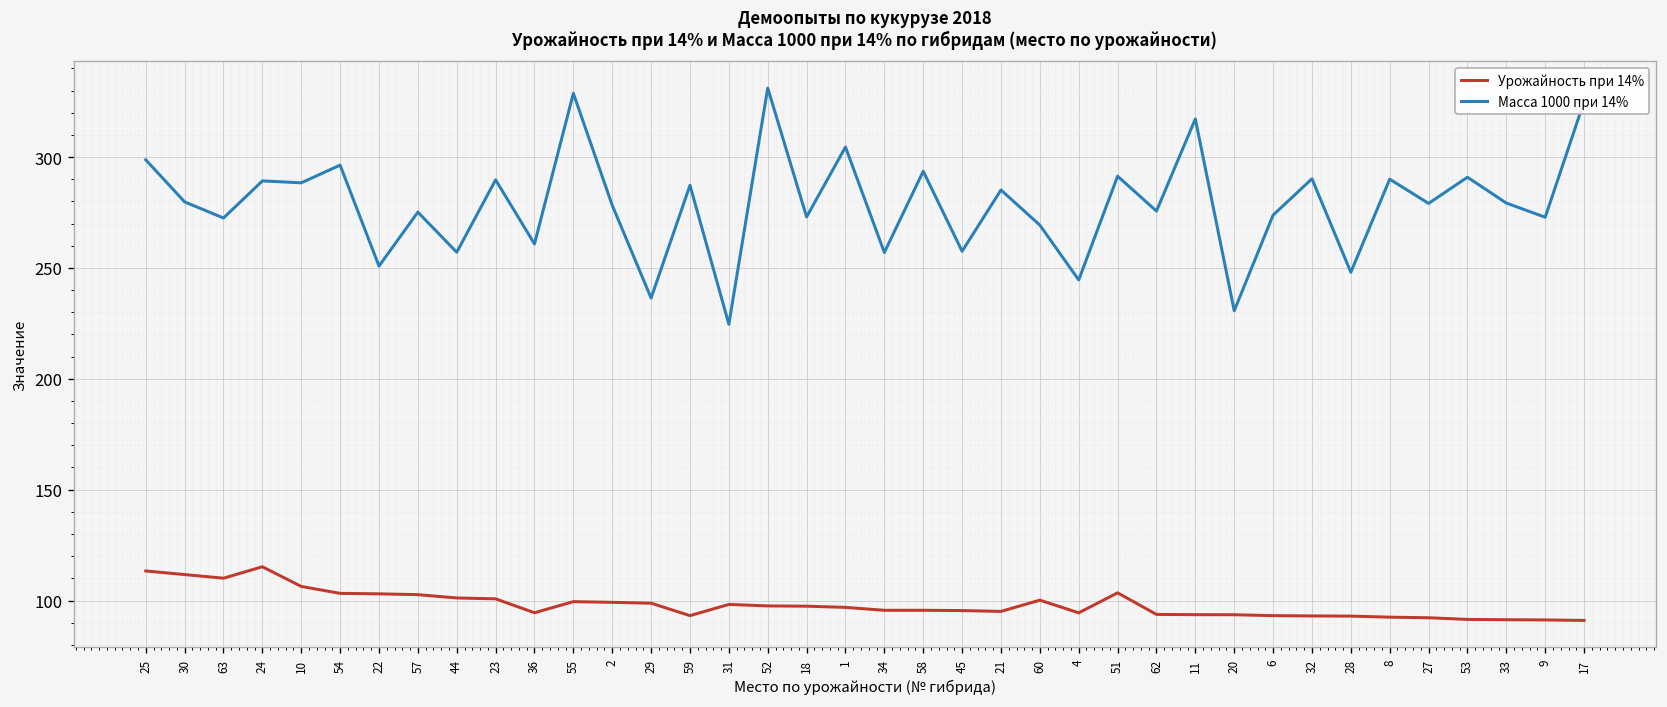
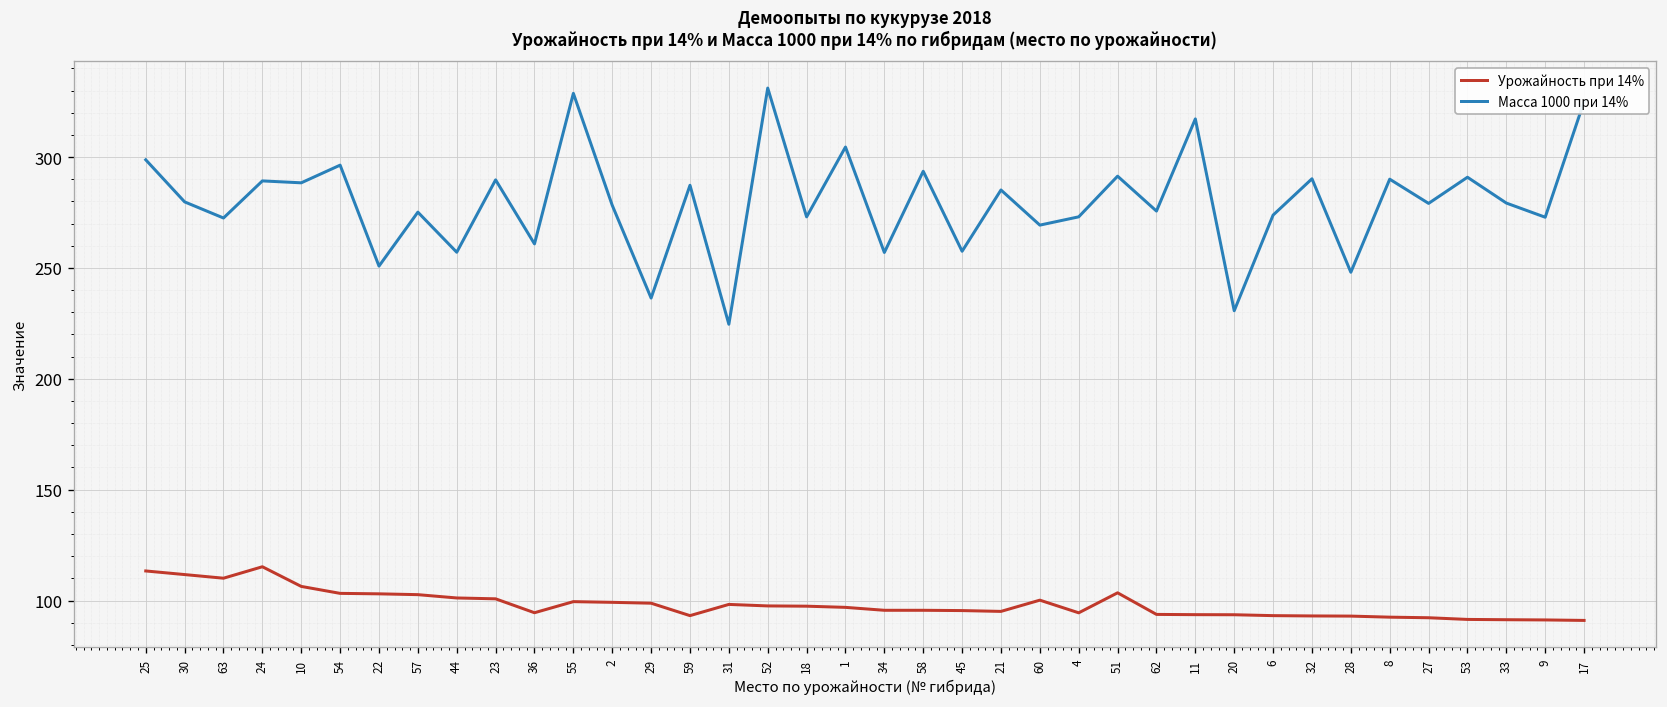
Масса 1000 при 14%, 4: 245 -> 273
